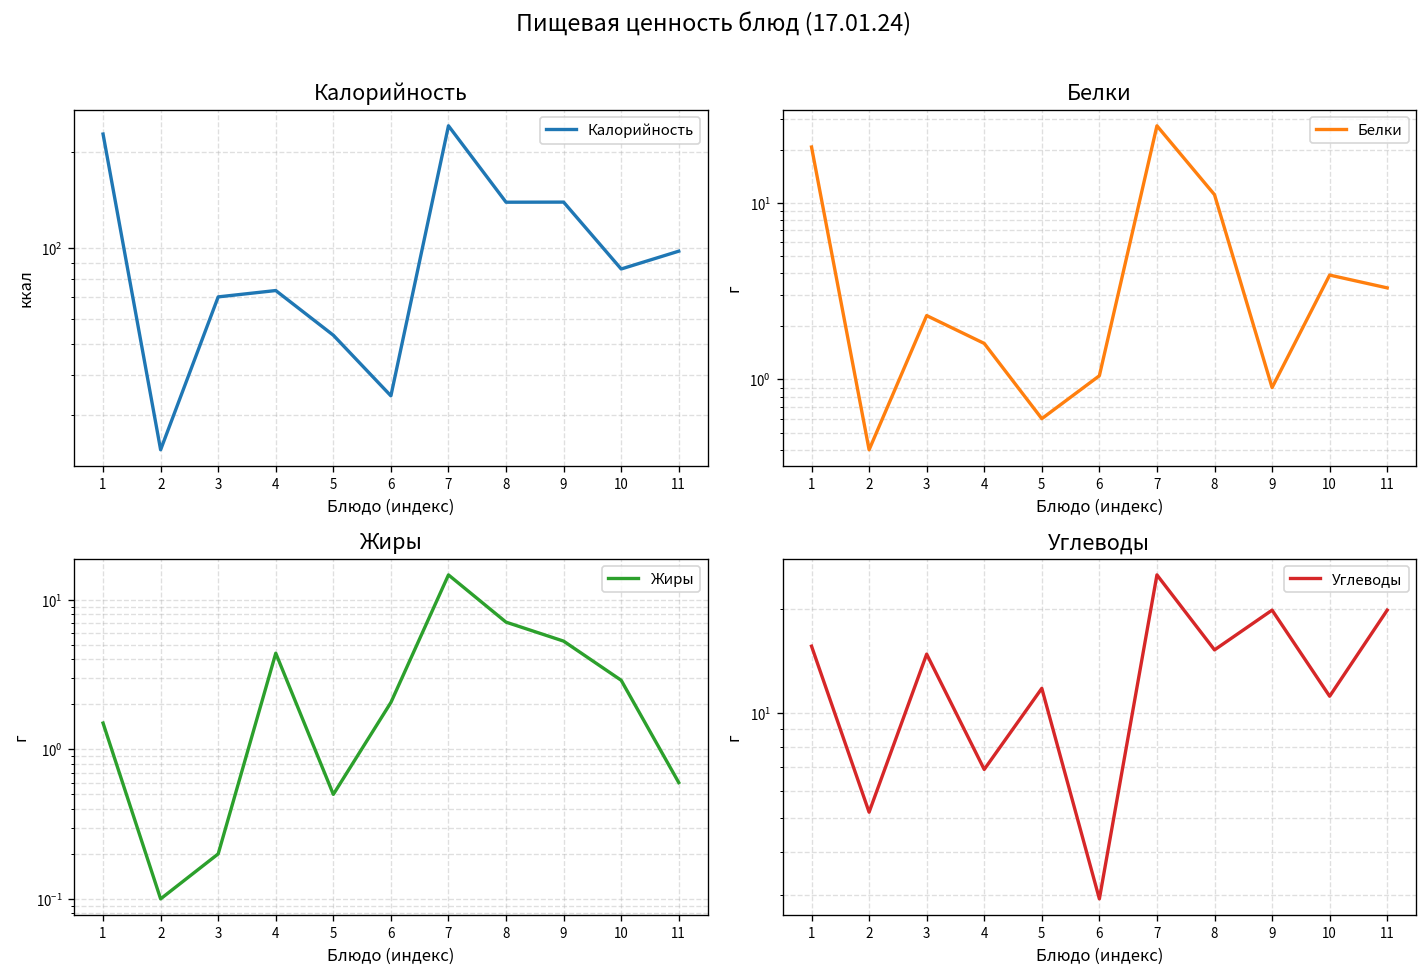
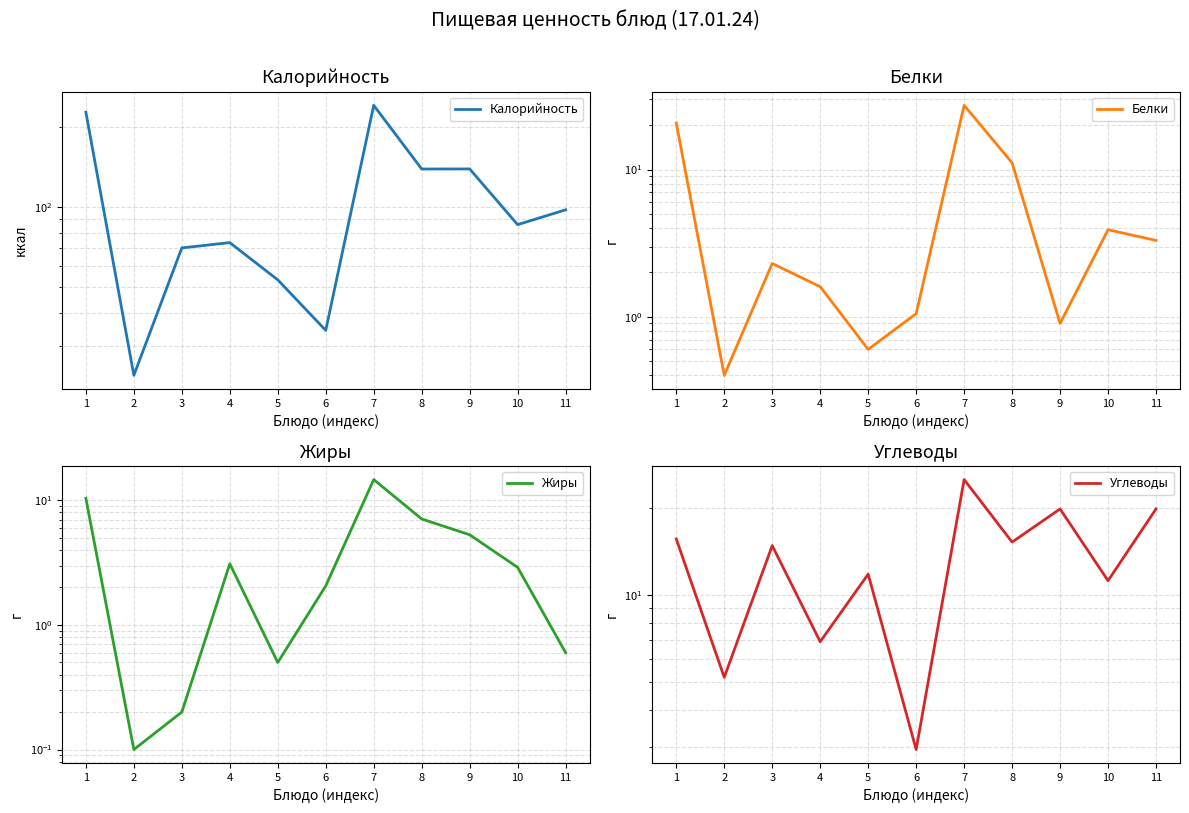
Жиры, 1: 1.5 -> 10
Жиры, 4: 4.4 -> 3.1
